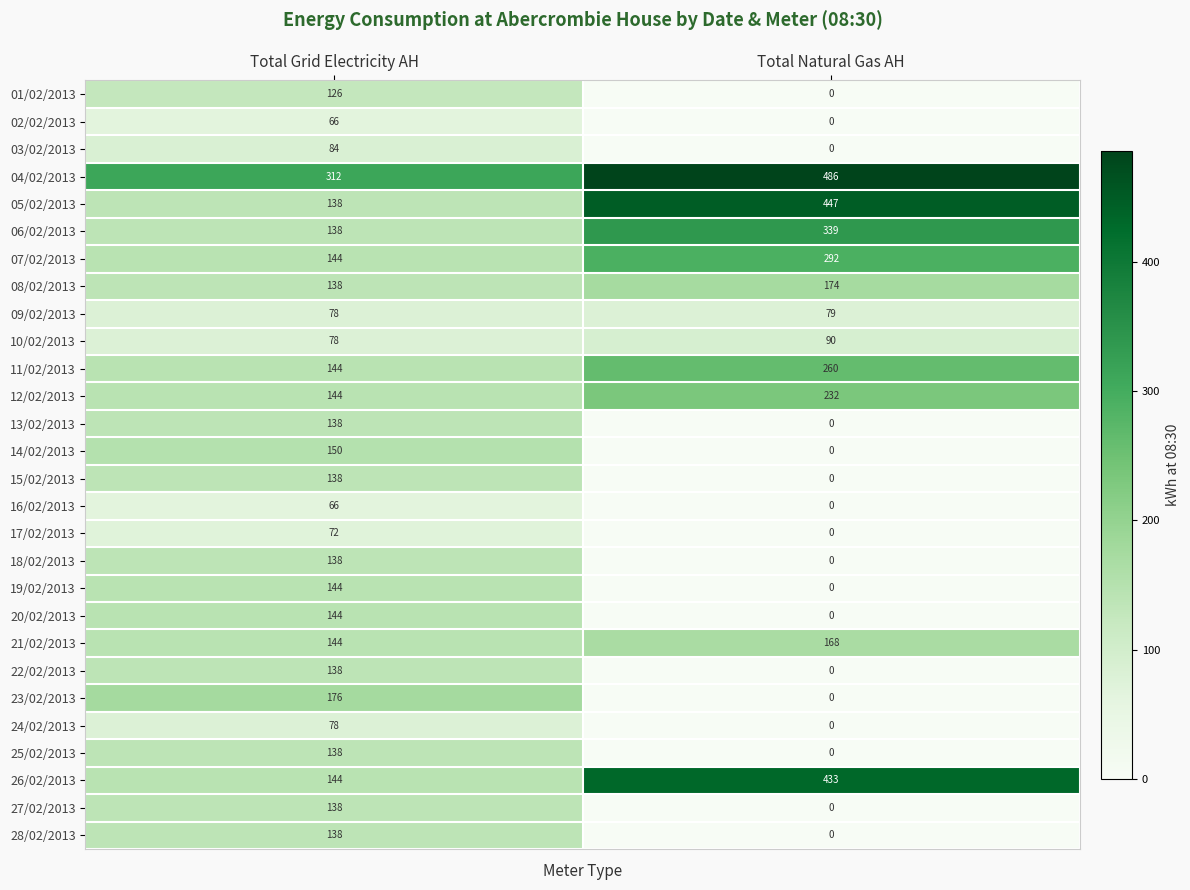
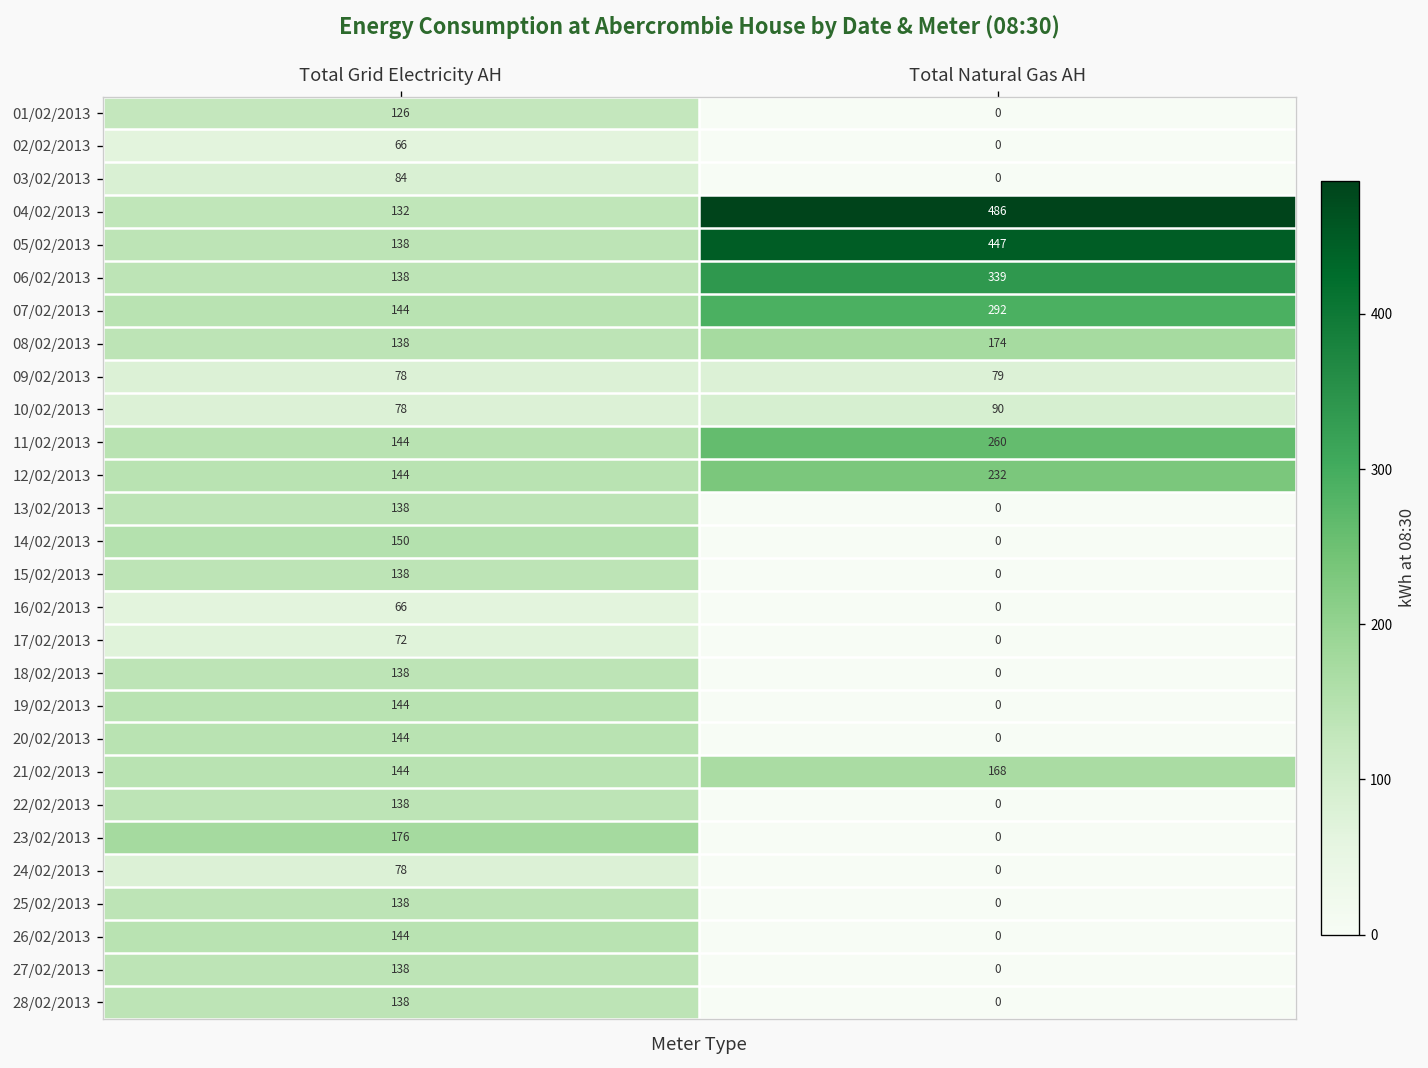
04/02/2013, Total Grid Electricity AH: 312 -> 132
26/02/2013, Total Natural Gas AH: 433 -> 0
